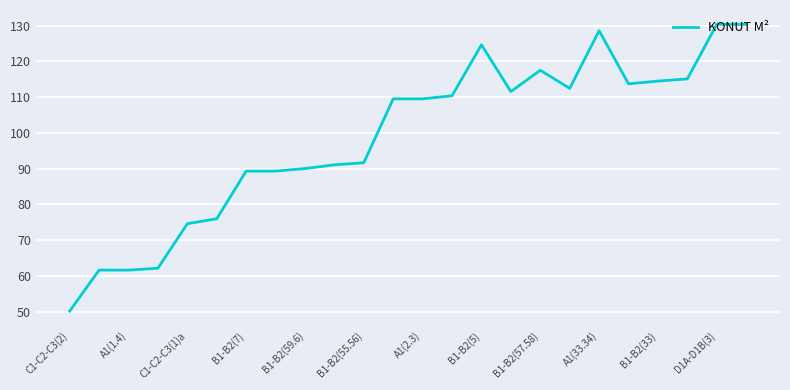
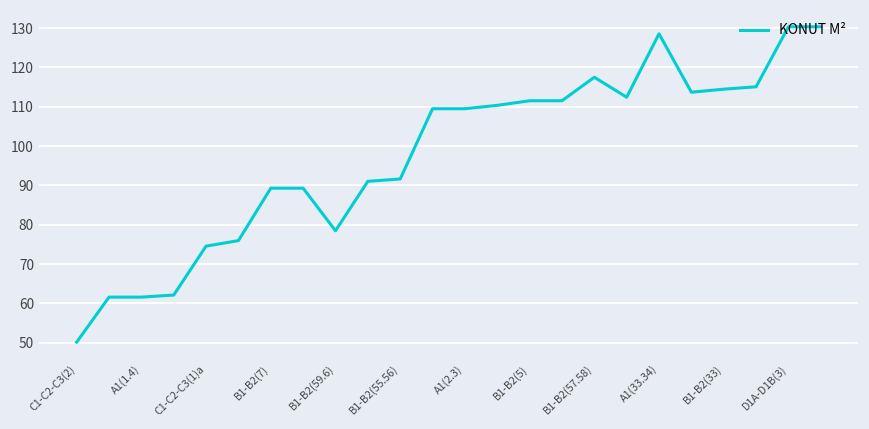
B1-B2(59.6): 90 -> 78
B1-B2(5): 125 -> 112
